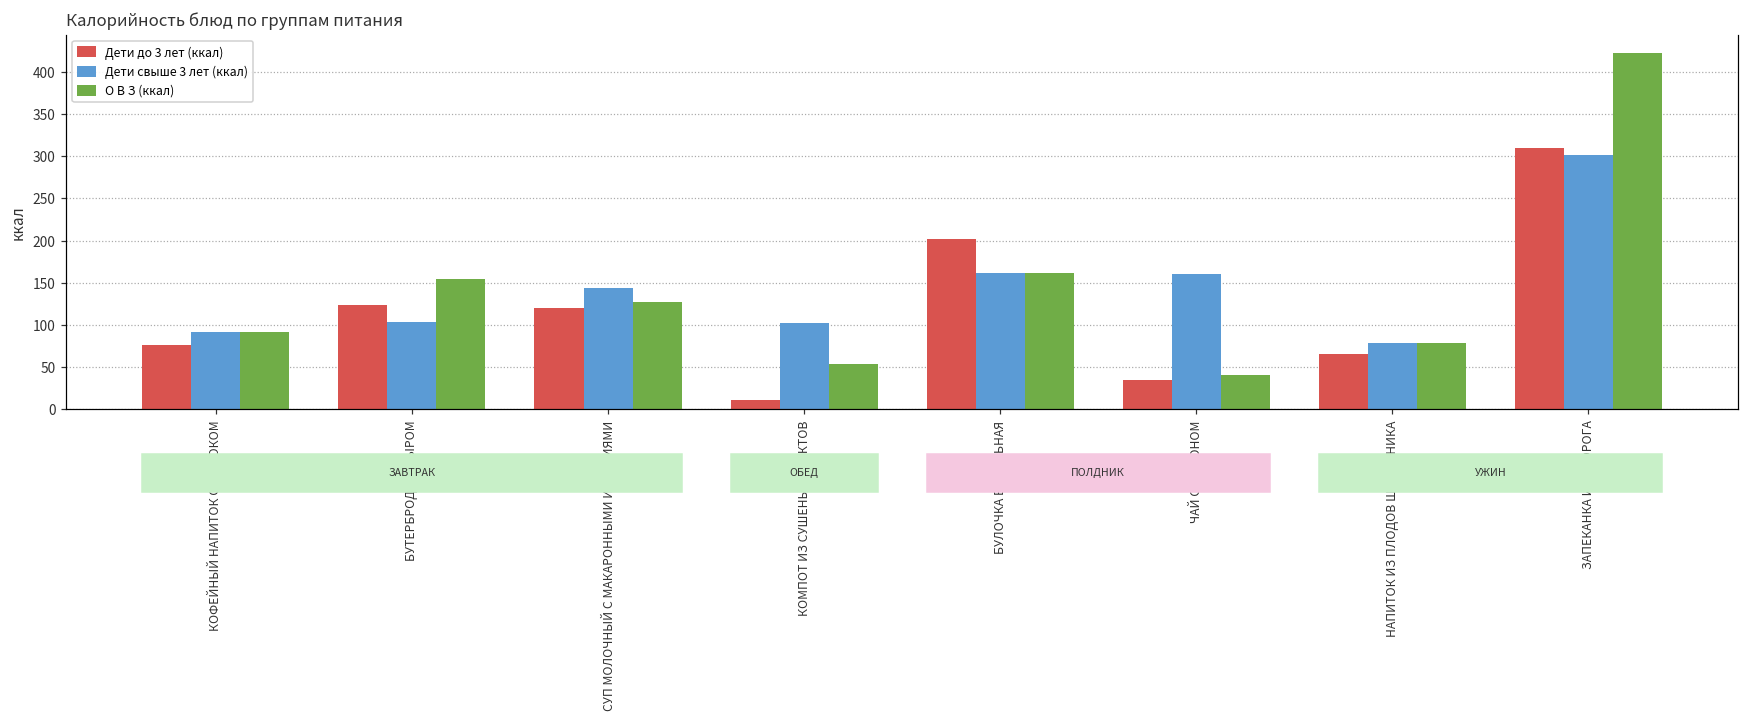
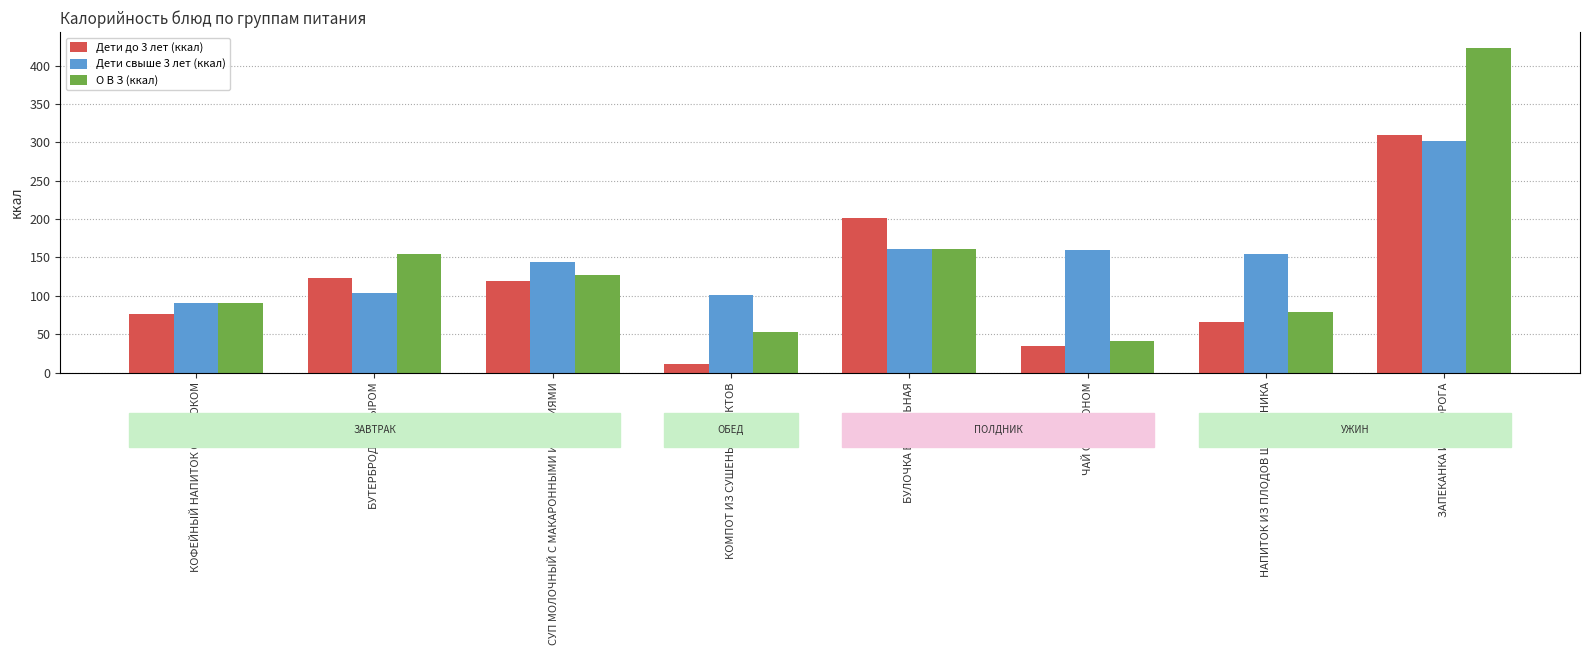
Дети свыше 3 лет (ккал), НАПИТОК ИЗ ПЛОДОВ ШИПОВНИКА: 80 -> 150
